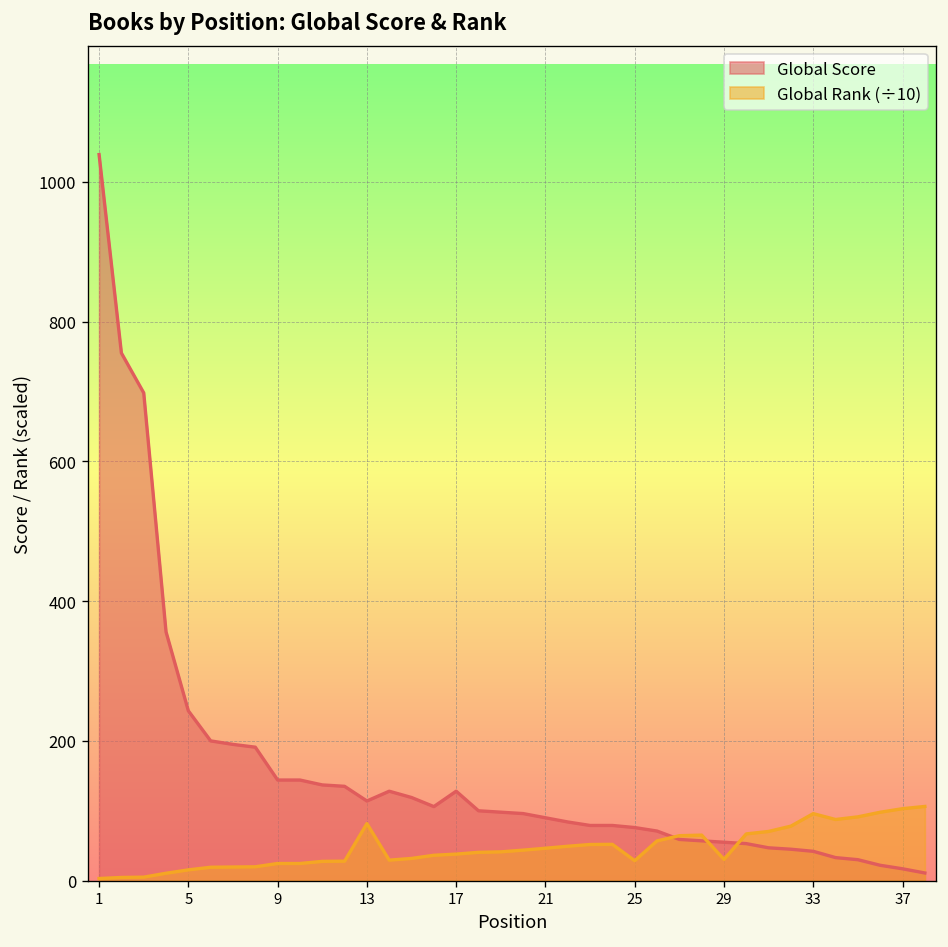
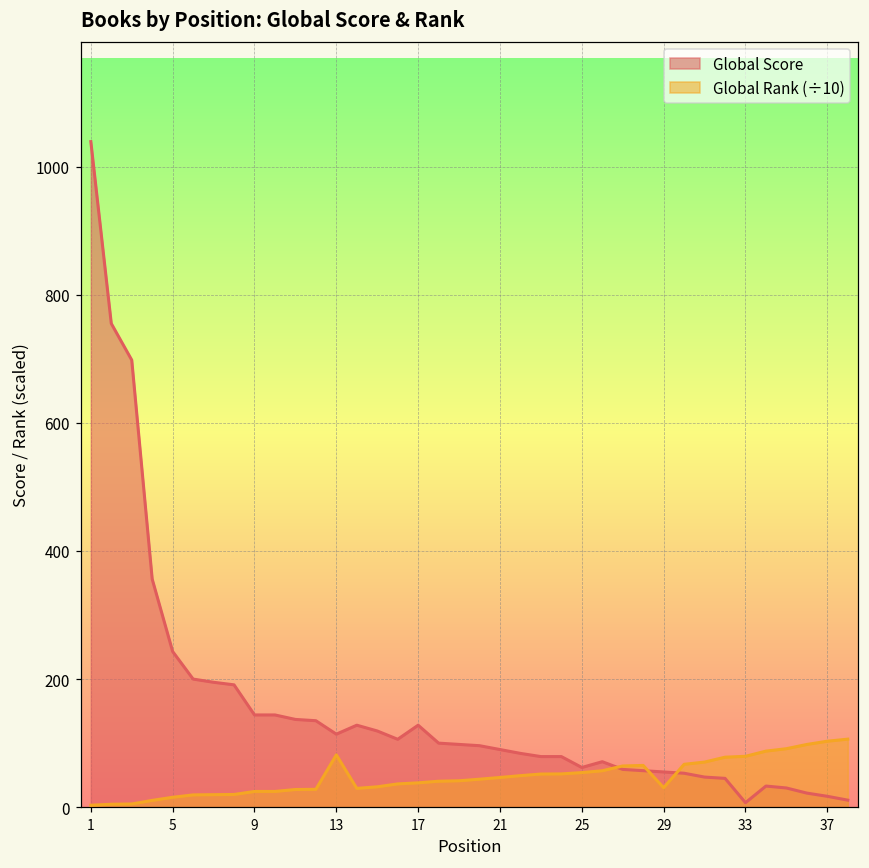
Global Score, 25: 80 -> 60
Global Rank (÷10), 25: 30 -> 50
Global Score, 33: 40 -> 10
Global Rank (÷10), 33: 100 -> 80
